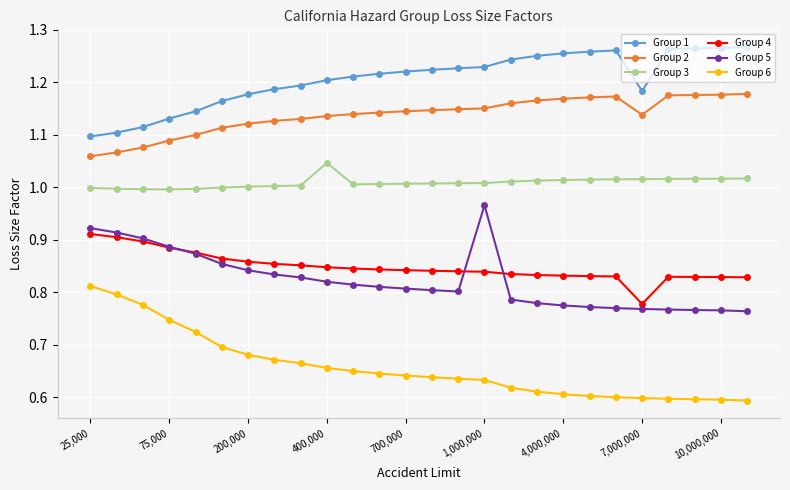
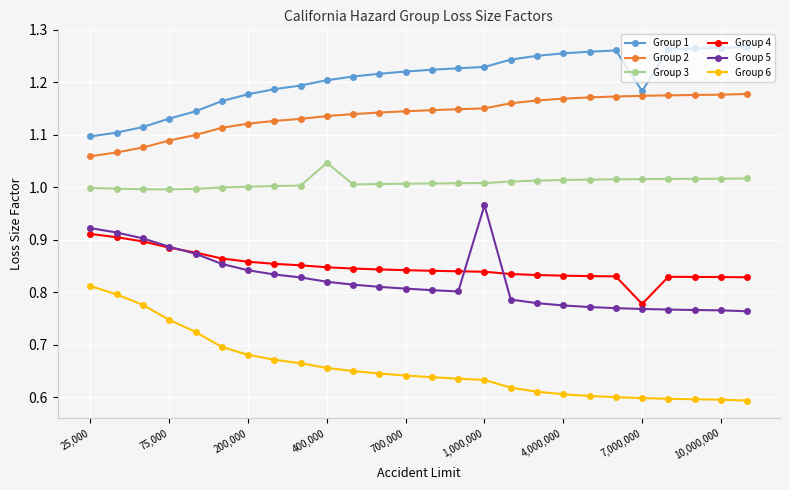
Group 2, 7,000,000: 1.14 -> 1.17
